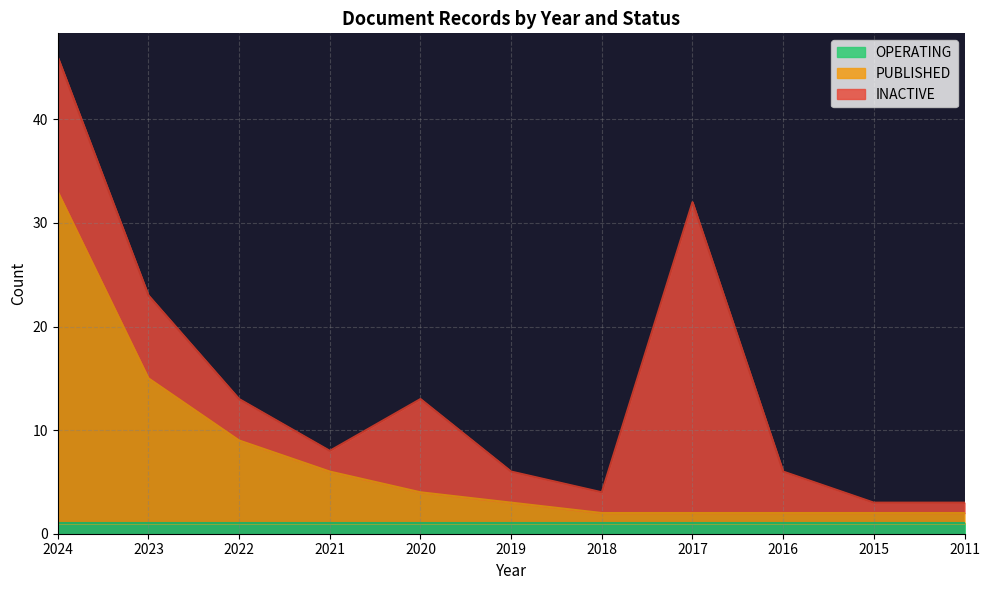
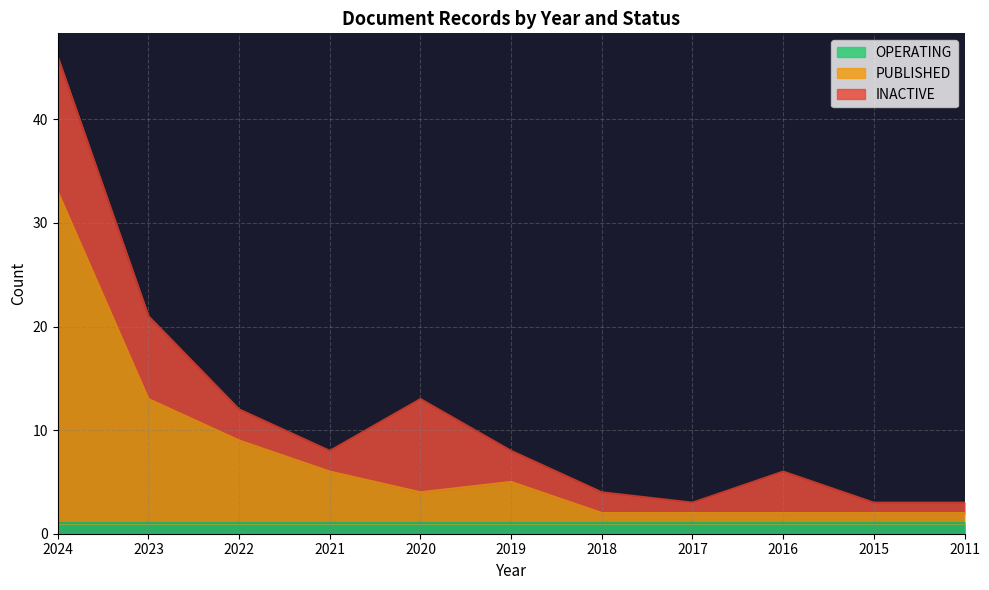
PUBLISHED, 2023: 15.0 -> 13.0
INACTIVE, 2022: 4 -> 3
PUBLISHED, 2019: 3.0 -> 5.0
INACTIVE, 2017: 30 -> 1
